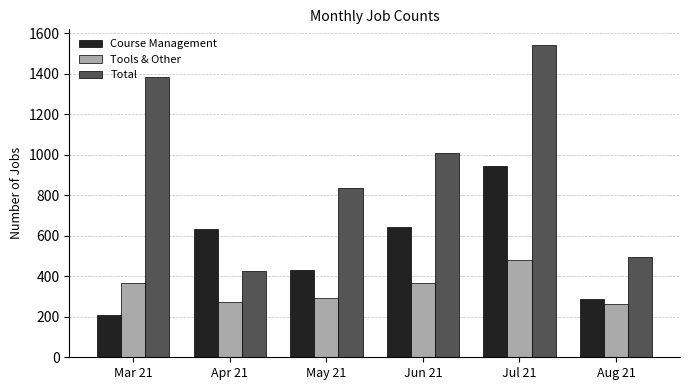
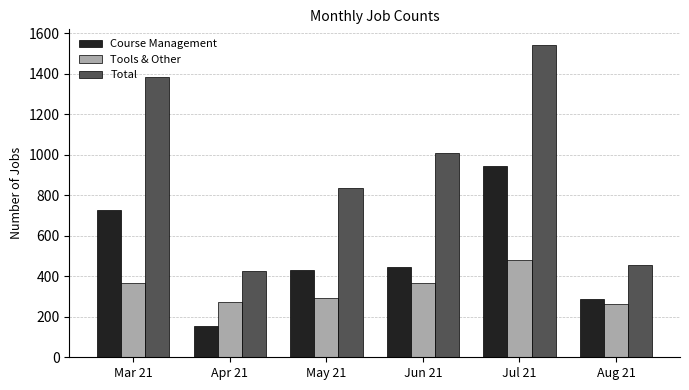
Course Management, Mar 21: 210 -> 730
Course Management, Apr 21: 640 -> 150
Course Management, Jun 21: 640 -> 440
Total, Aug 21: 490 -> 450
